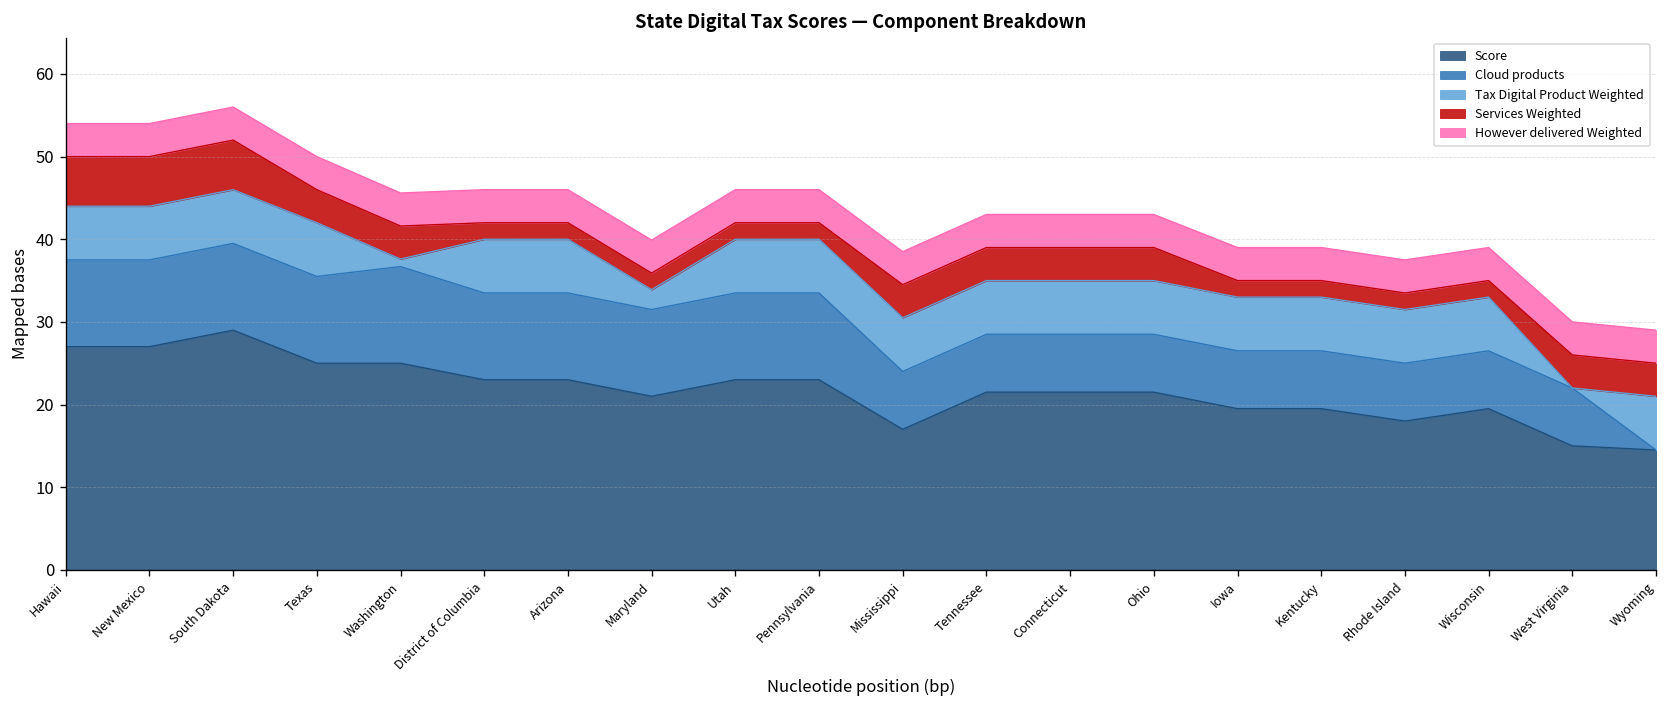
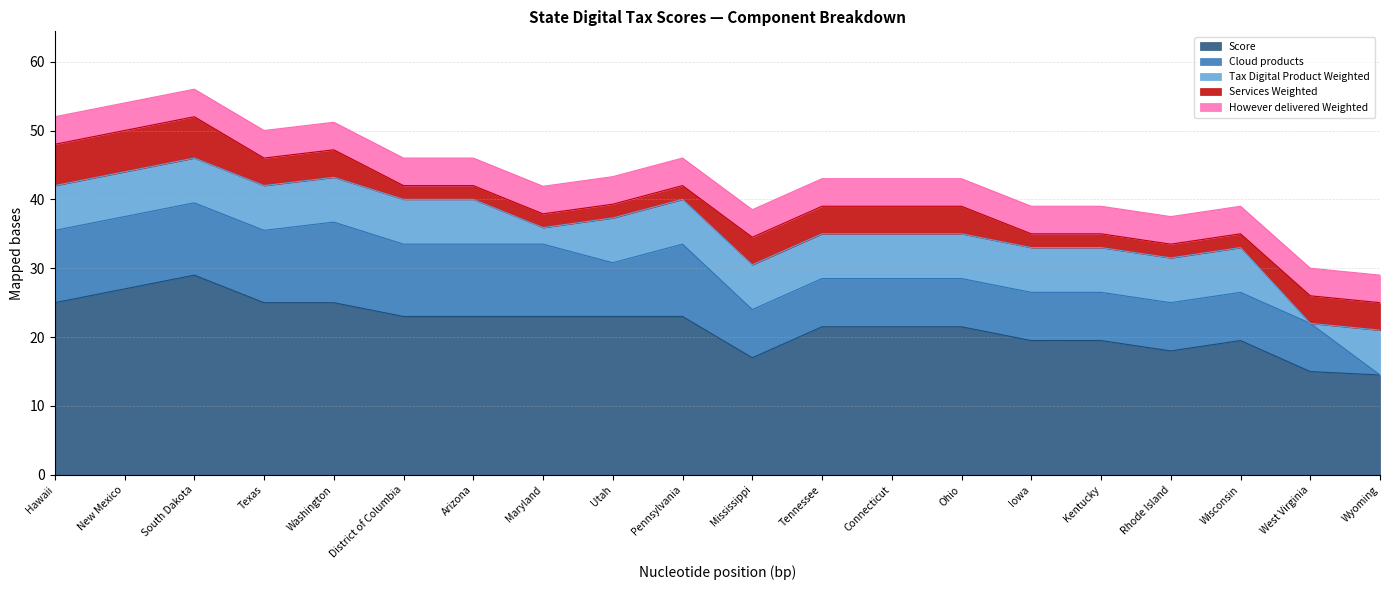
Score, Hawaii: 27 -> 25
Tax Digital Product Weighted, Washington: 1 -> 7
Score, Maryland: 21 -> 23
Cloud products, Utah: 11 -> 8
